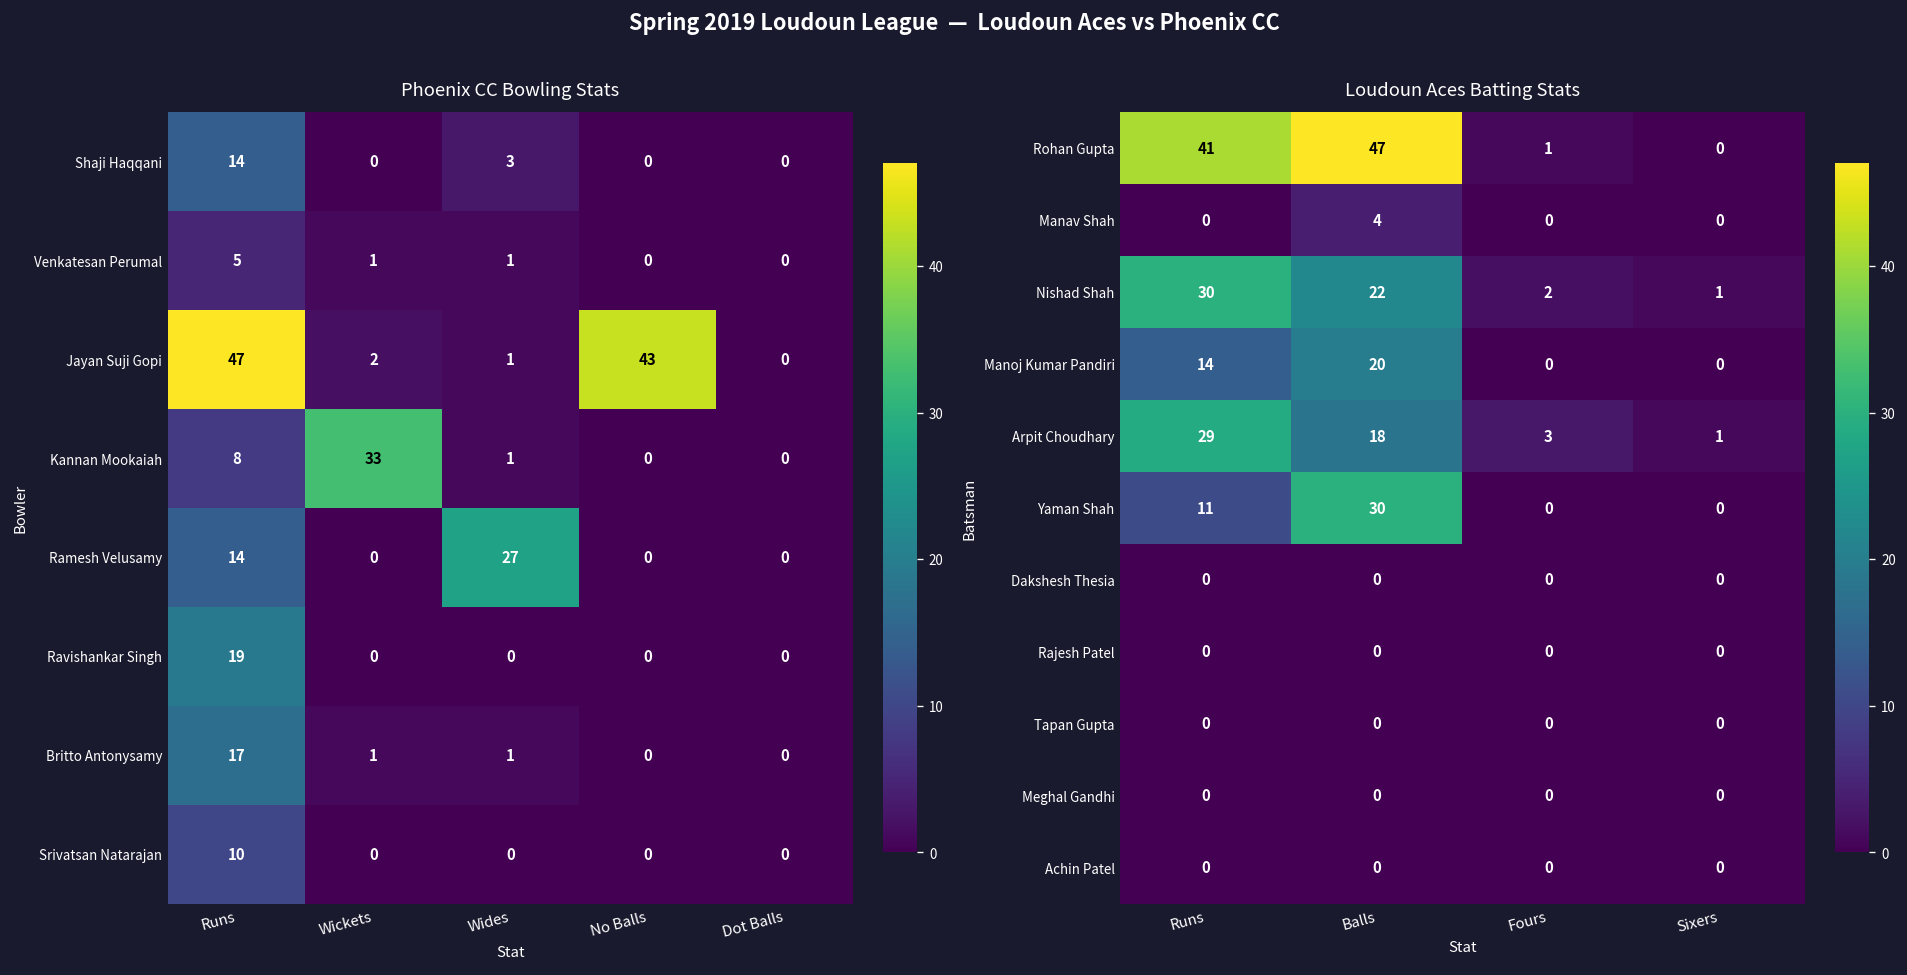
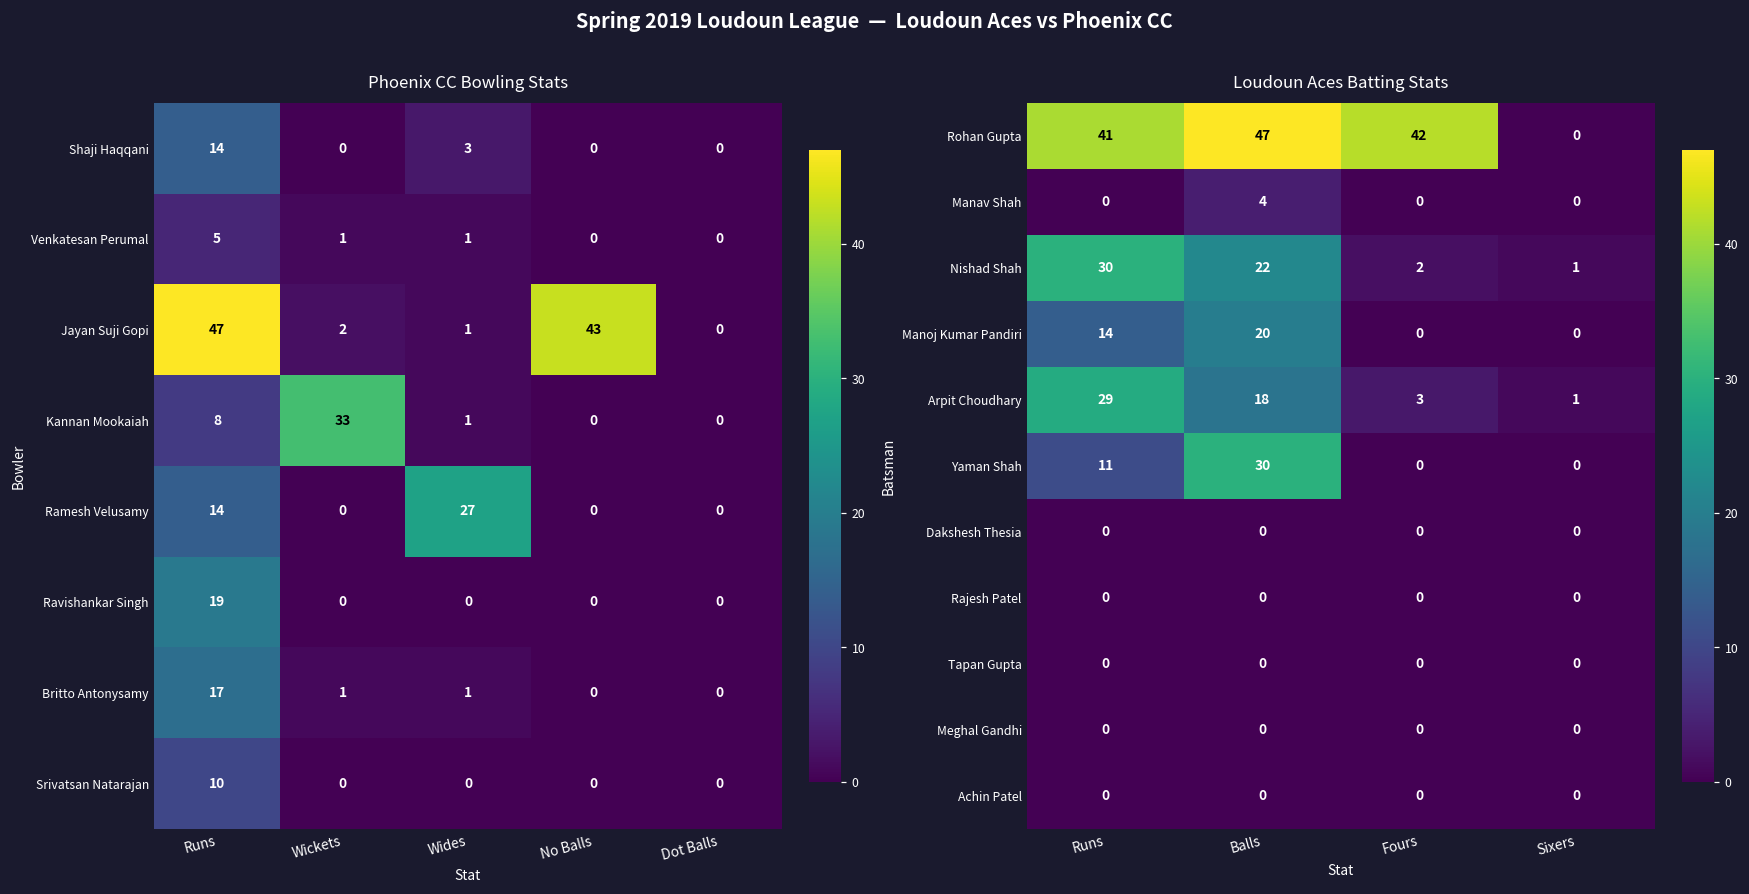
Loudoun Aces Batting Stats, Rohan Gupta, Fours: 1 -> 42
